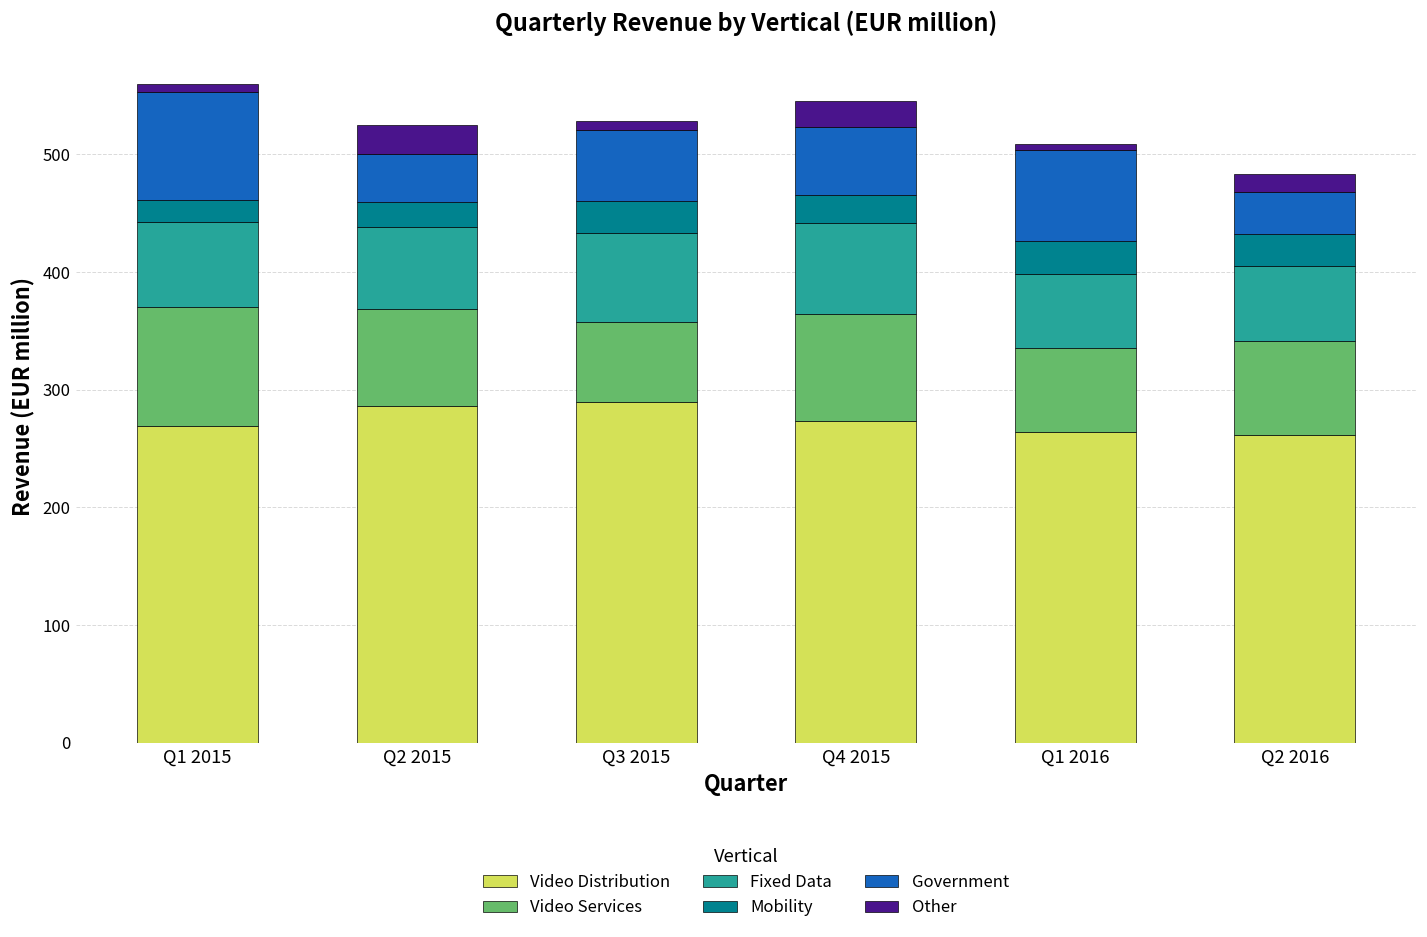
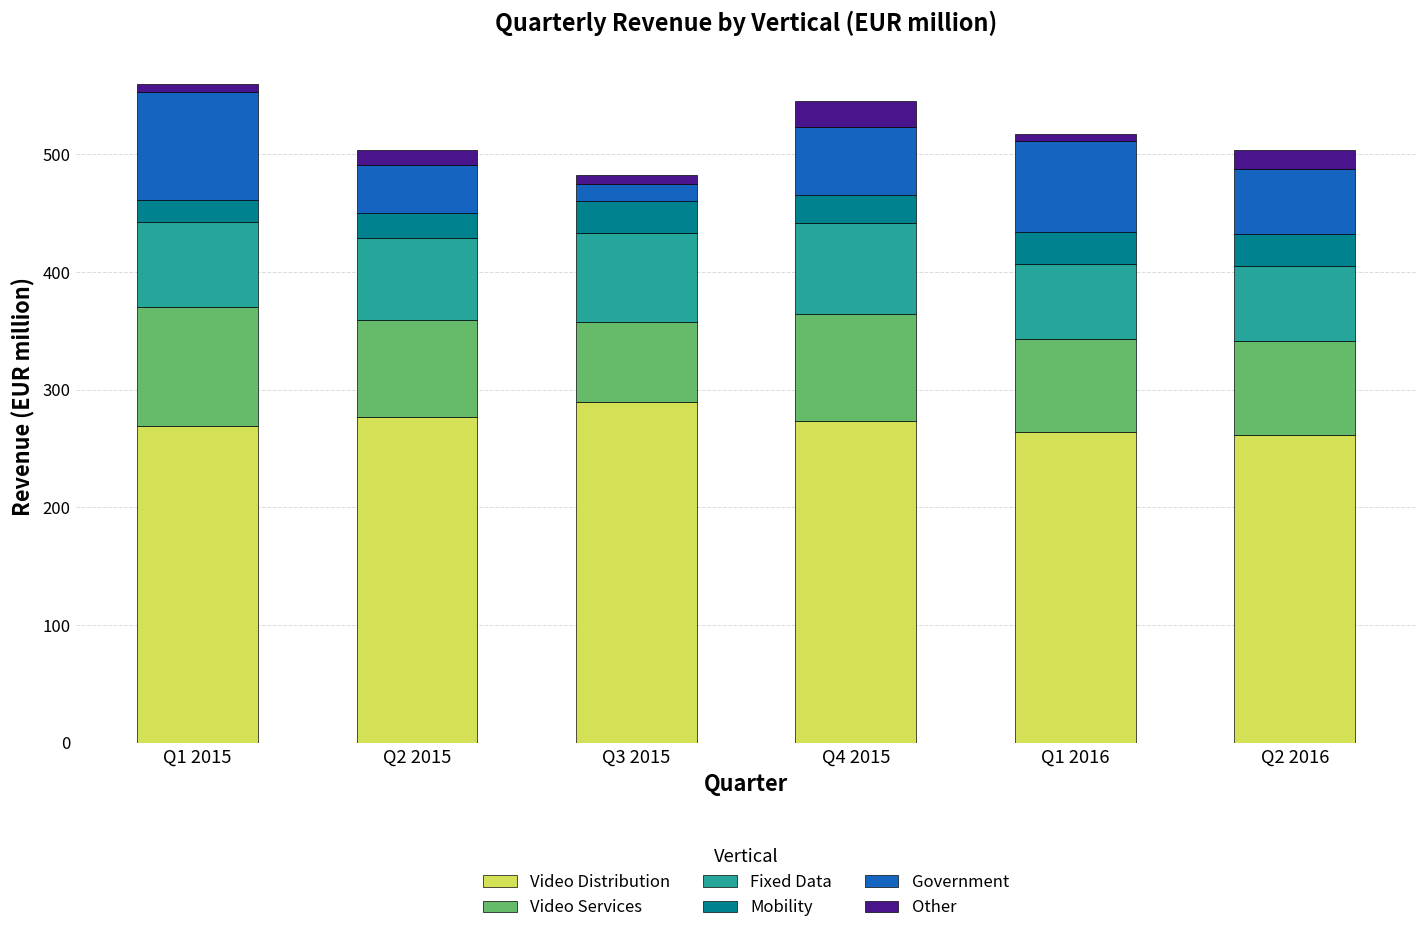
Video Distribution, Q2 2015: 290 -> 280
Other, Q2 2015: 30 -> 10
Government, Q3 2015: 60 -> 10
Video Services, Q1 2016: 70 -> 80
Government, Q2 2016: 40 -> 60
